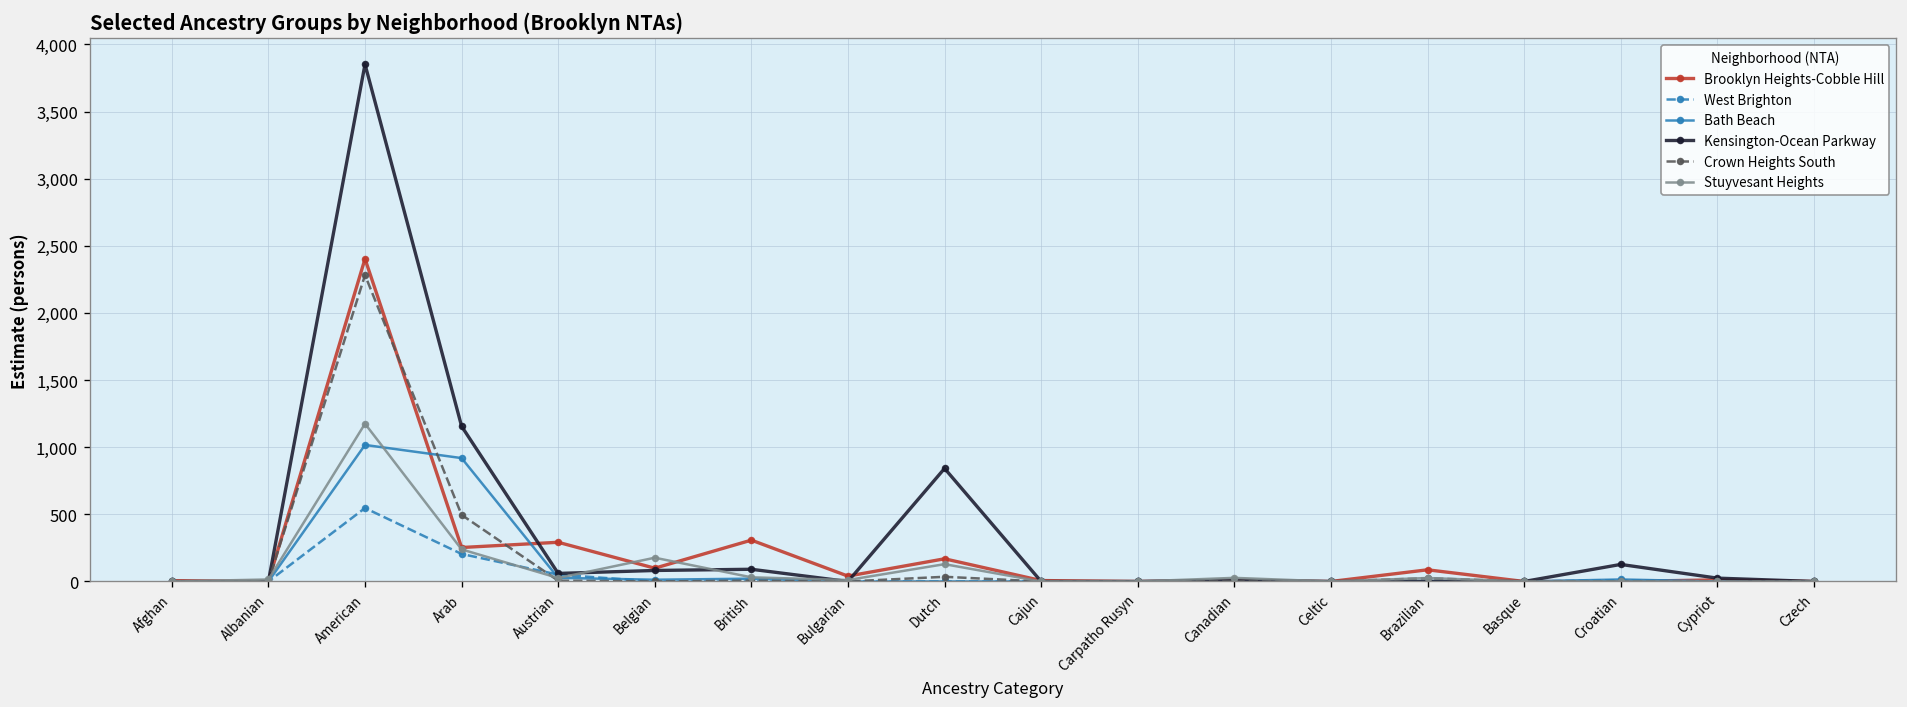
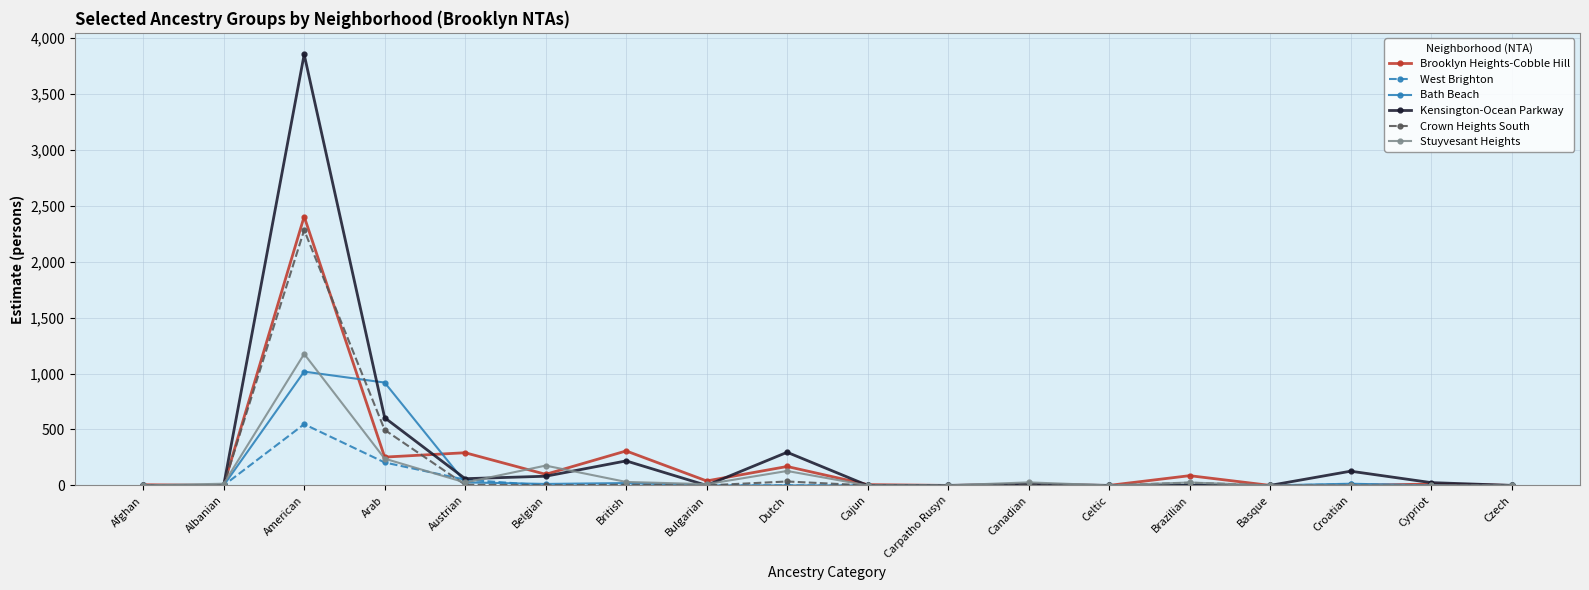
Kensington-Ocean Parkway, Arab: 1,160 -> 610
Kensington-Ocean Parkway, British: 90 -> 220
Kensington-Ocean Parkway, Dutch: 840 -> 300
